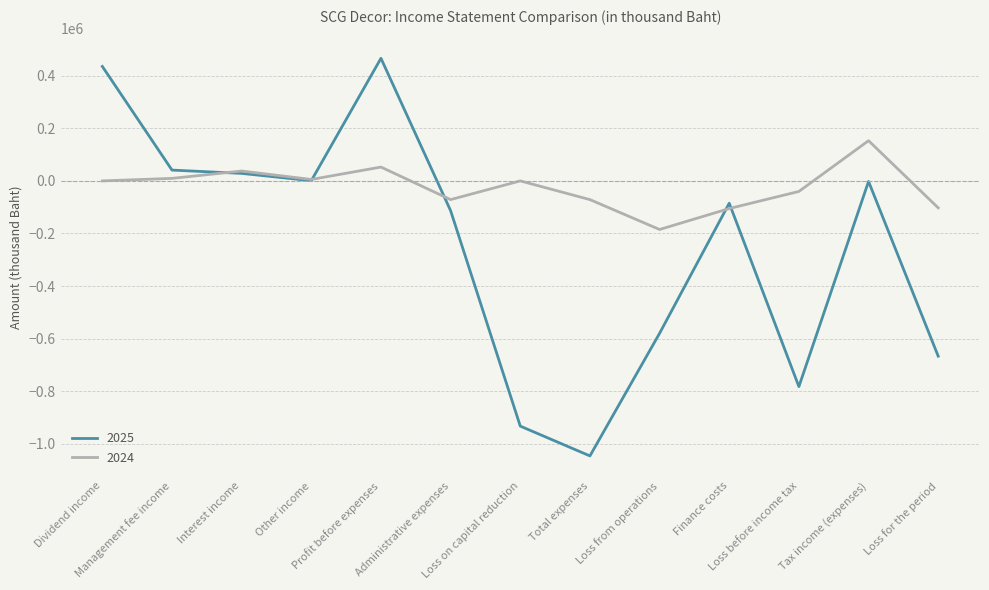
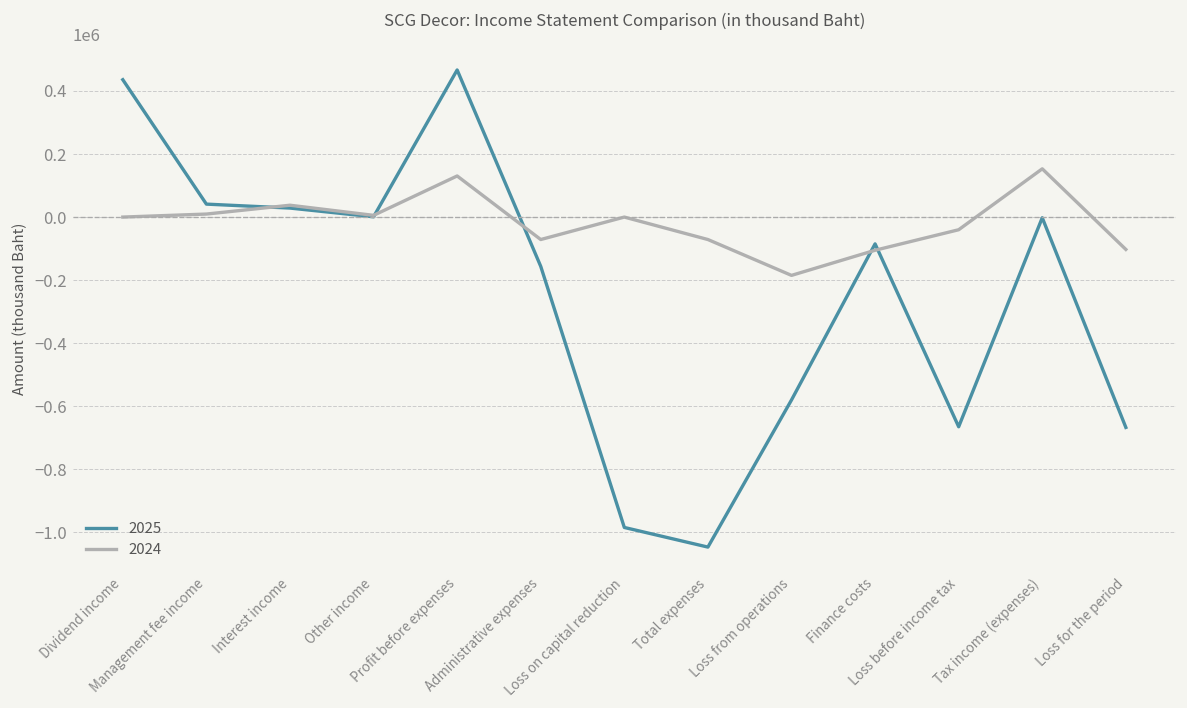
2024, Profit before expenses: 50000 -> 130000
2025, Administrative expenses: -110000 -> -160000
2025, Loss on capital reduction: -930000 -> -980000
2025, Loss before income tax: -780000 -> -660000
